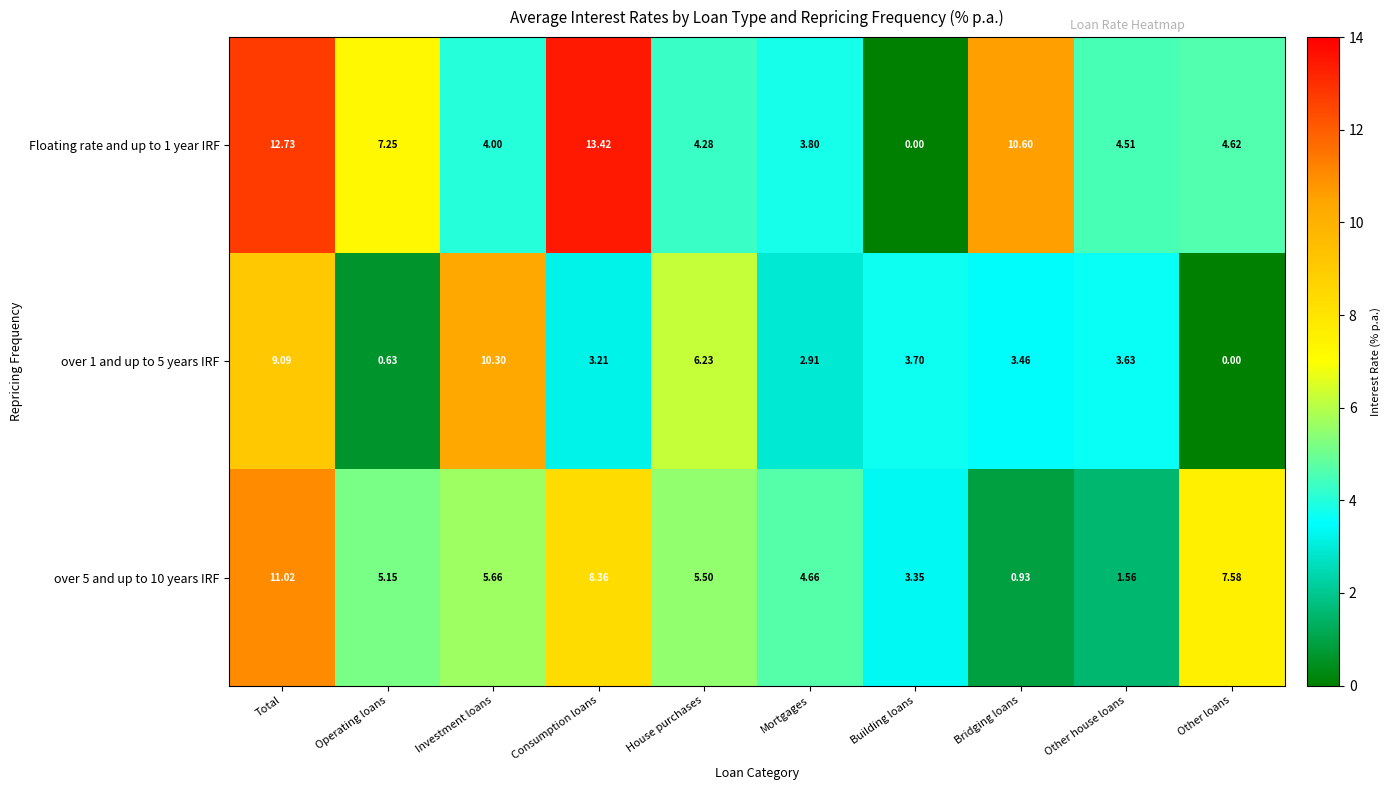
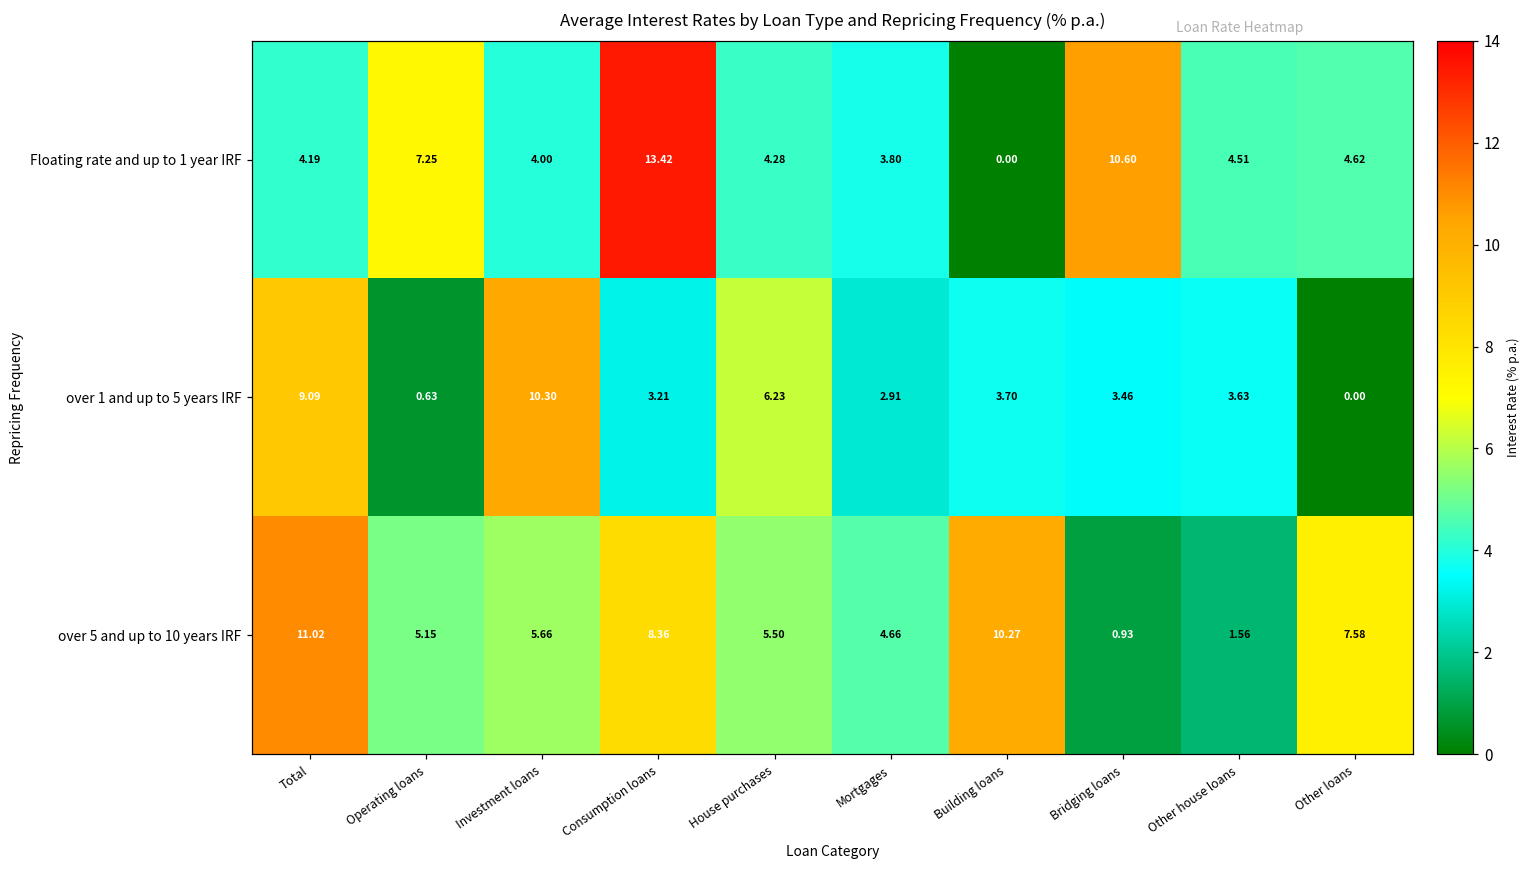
Floating rate and up to 1 year IRF, Total: 12.73 -> 4.19
over 5 and up to 10 years IRF, Building loans: 3.35 -> 10.27
